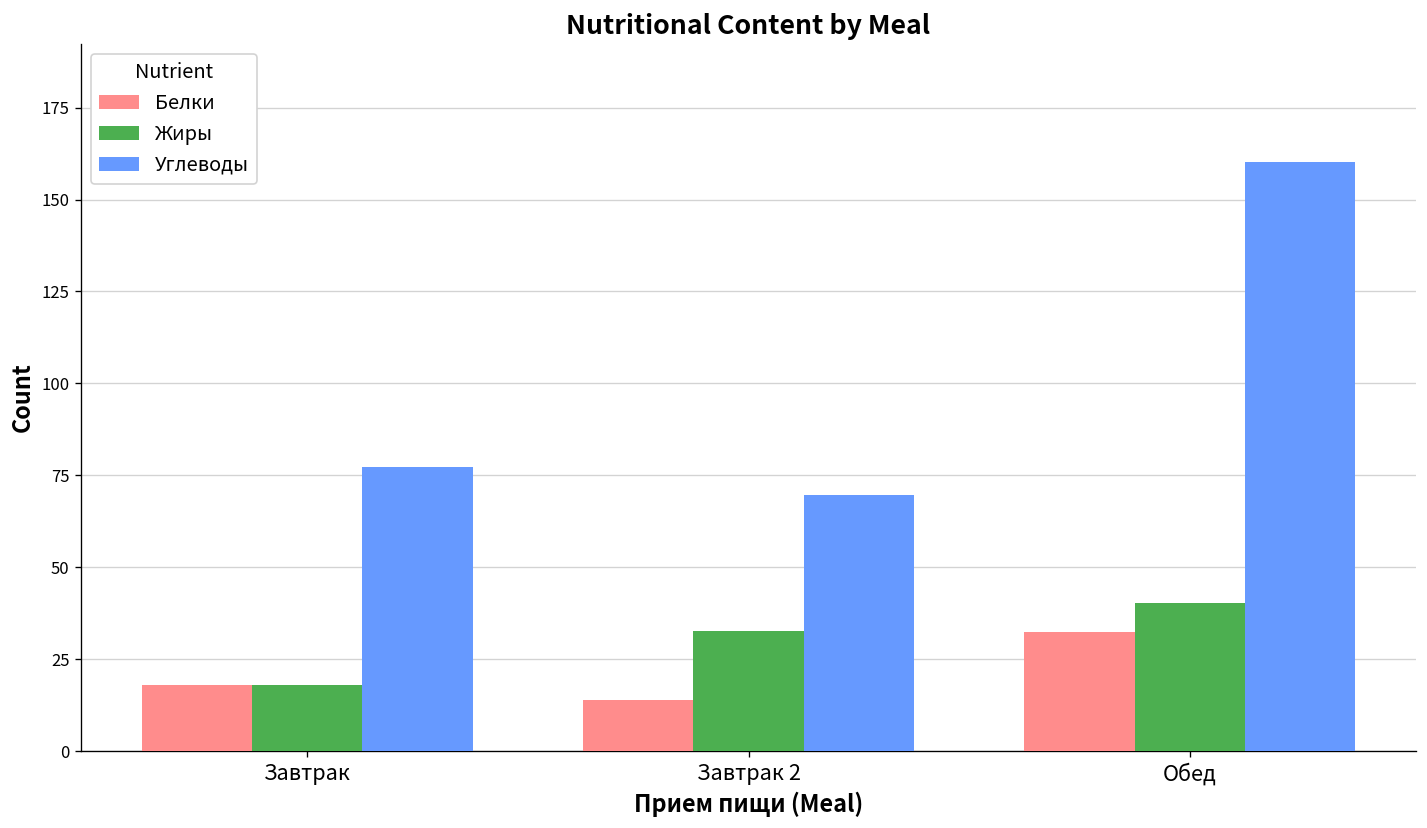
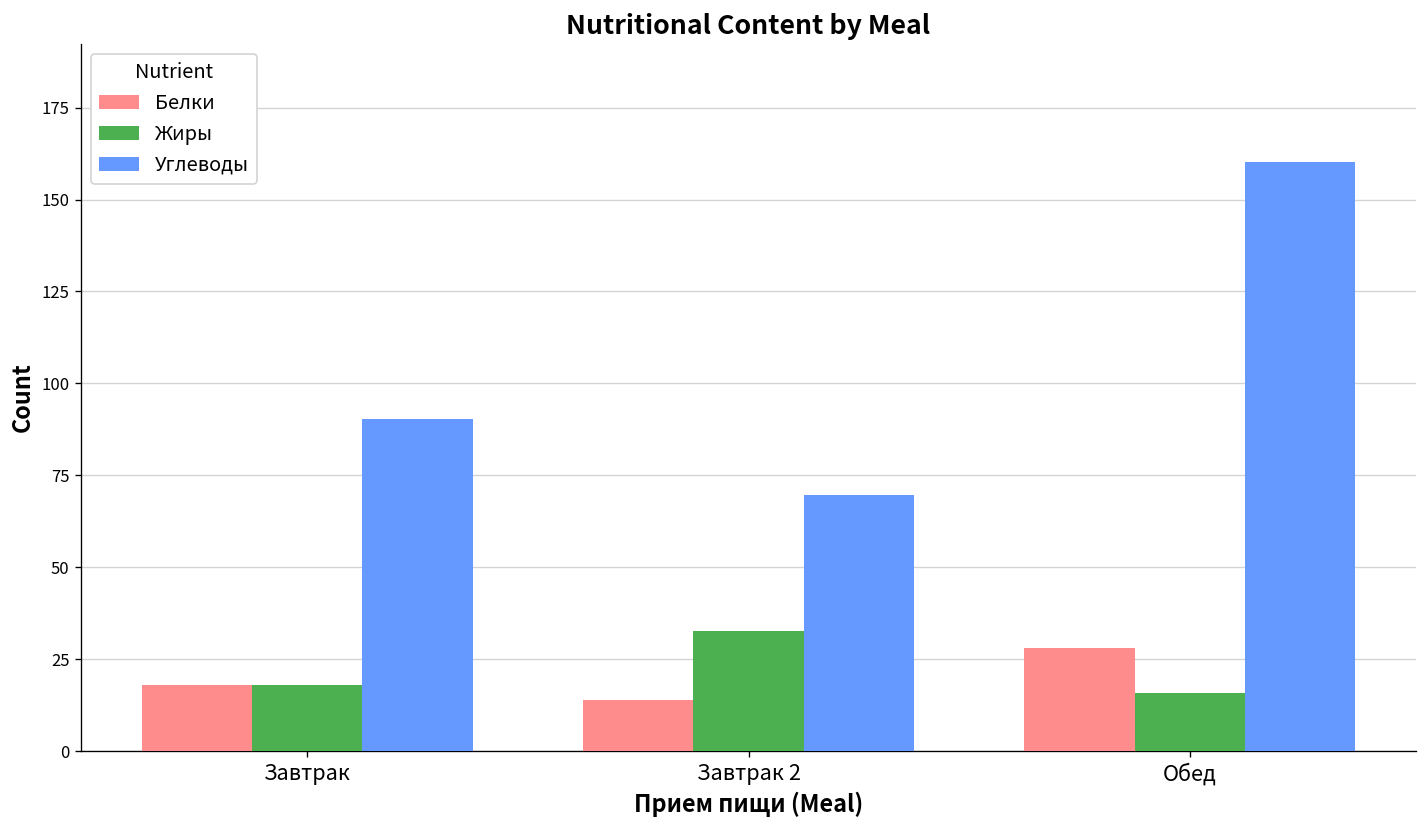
Углеводы, Завтрак: 77 -> 90
Белки, Обед: 32 -> 28
Жиры, Обед: 40 -> 16
